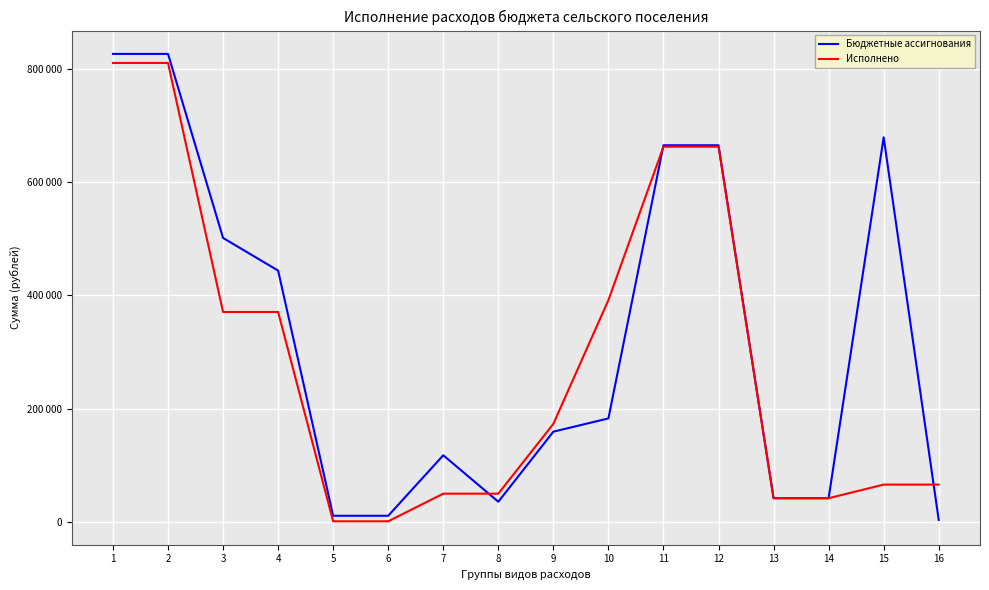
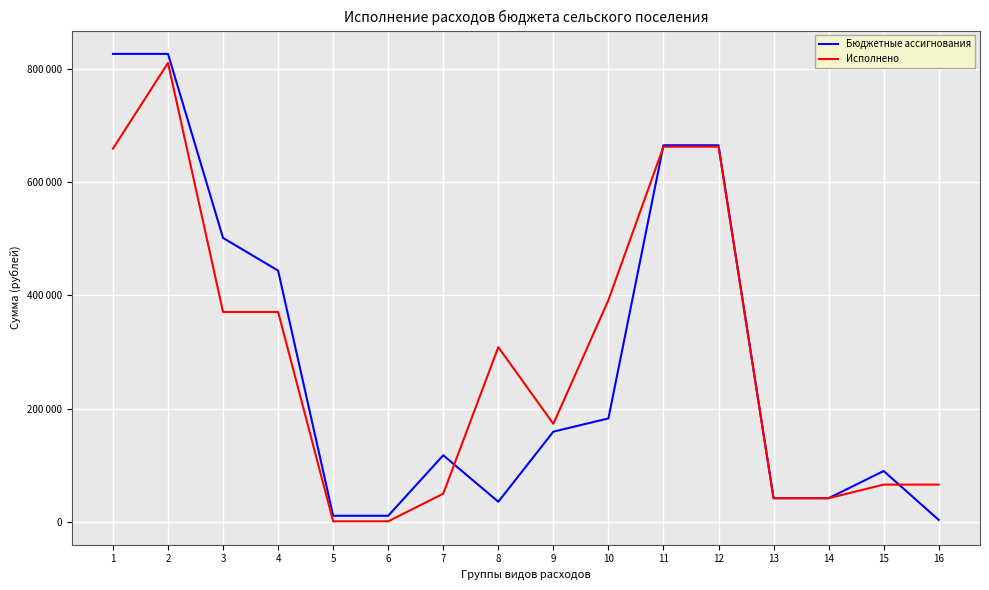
Исполнено, 1: 810000 -> 660000
Исполнено, 8: 50000 -> 310000
Бюджетные ассигнования, 15: 680000 -> 90000
